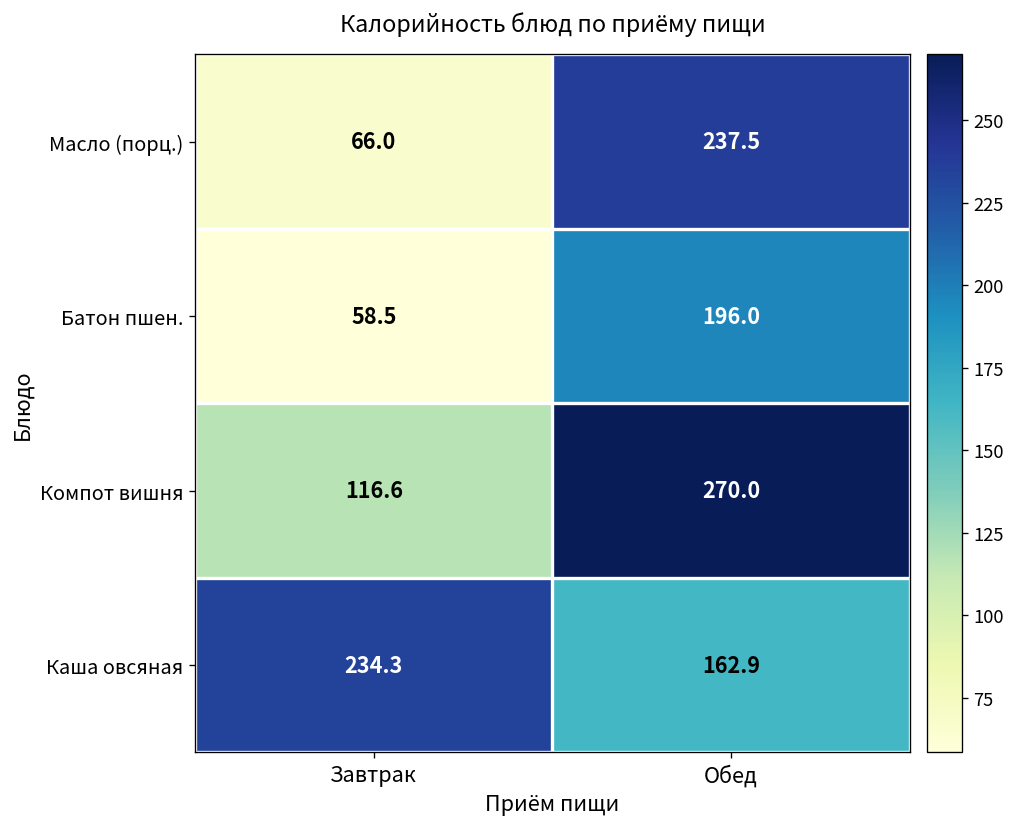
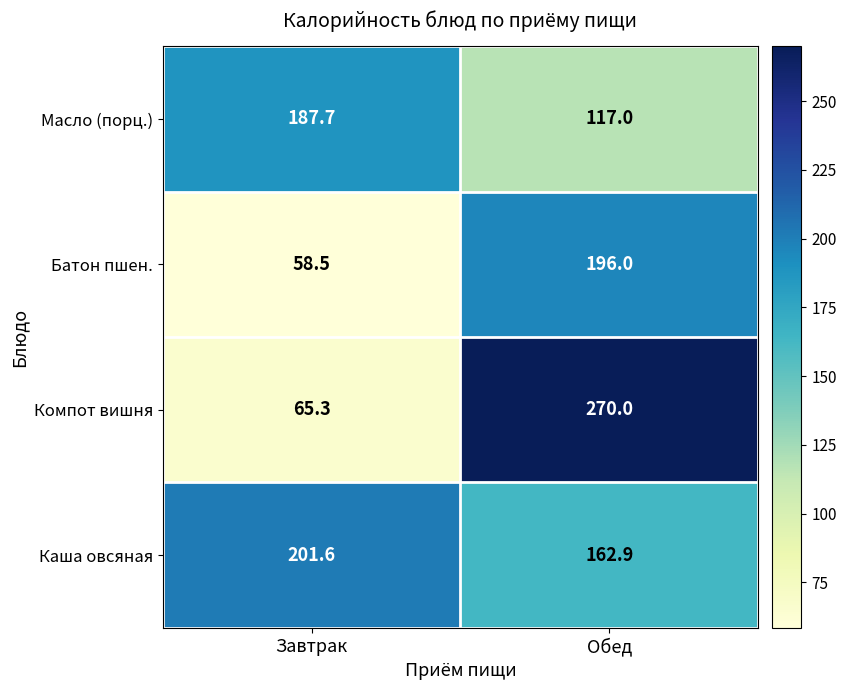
Масло (порц.), Завтрак: 66.0 -> 187.7
Масло (порц.), Обед: 237.5 -> 117.0
Компот вишня, Завтрак: 116.6 -> 65.3
Каша овсяная, Завтрак: 234.3 -> 201.6
